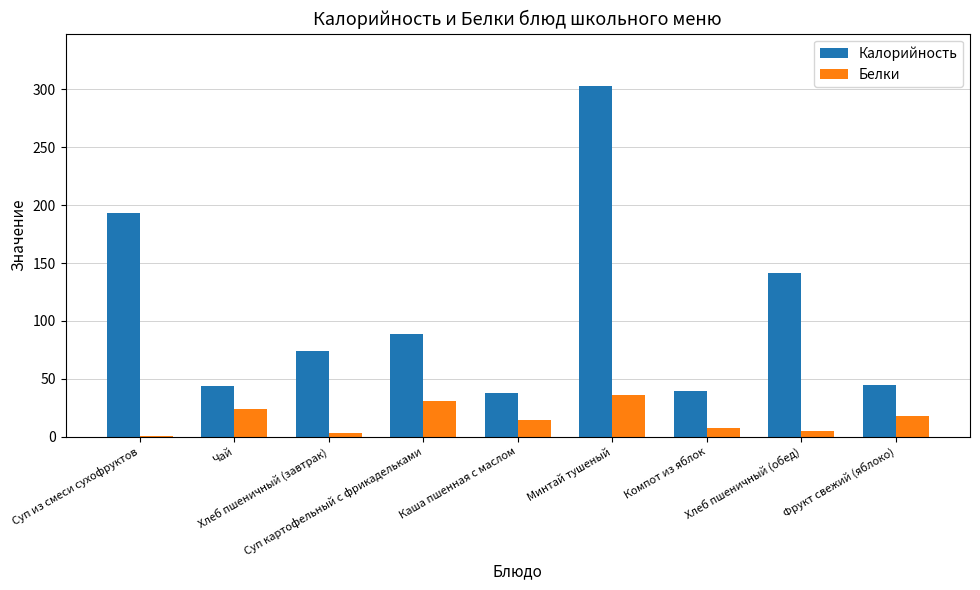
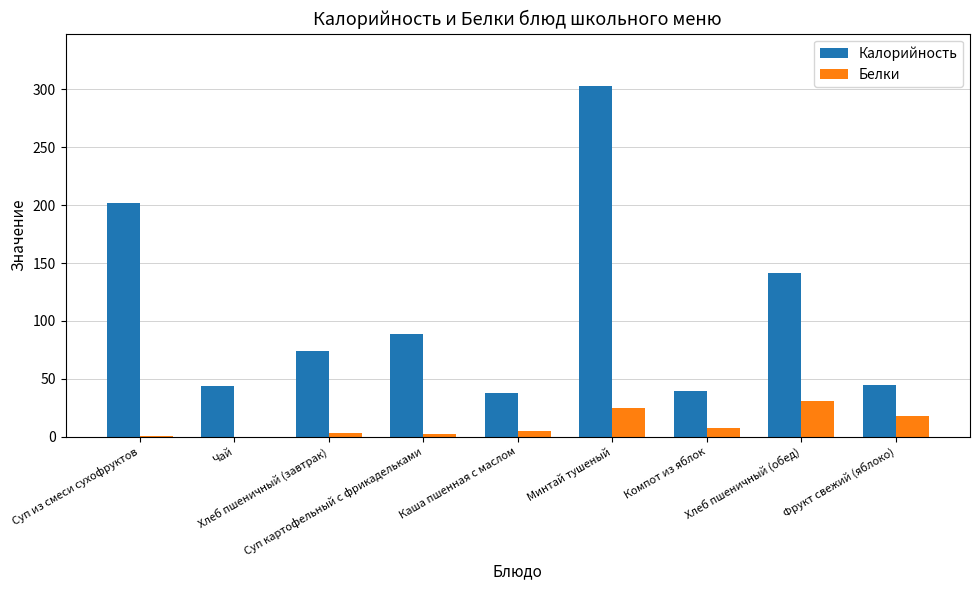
Калорийность, Суп из смеси сухофруктов: 193 -> 202
Белки, Чай: 24 -> 0
Белки, Суп картофельный с фрикадельками: 31 -> 2
Белки, Каша пшенная с маслом: 14 -> 5
Белки, Минтай тушеный: 36 -> 25
Белки, Хлеб пшеничный (обед): 5 -> 31
